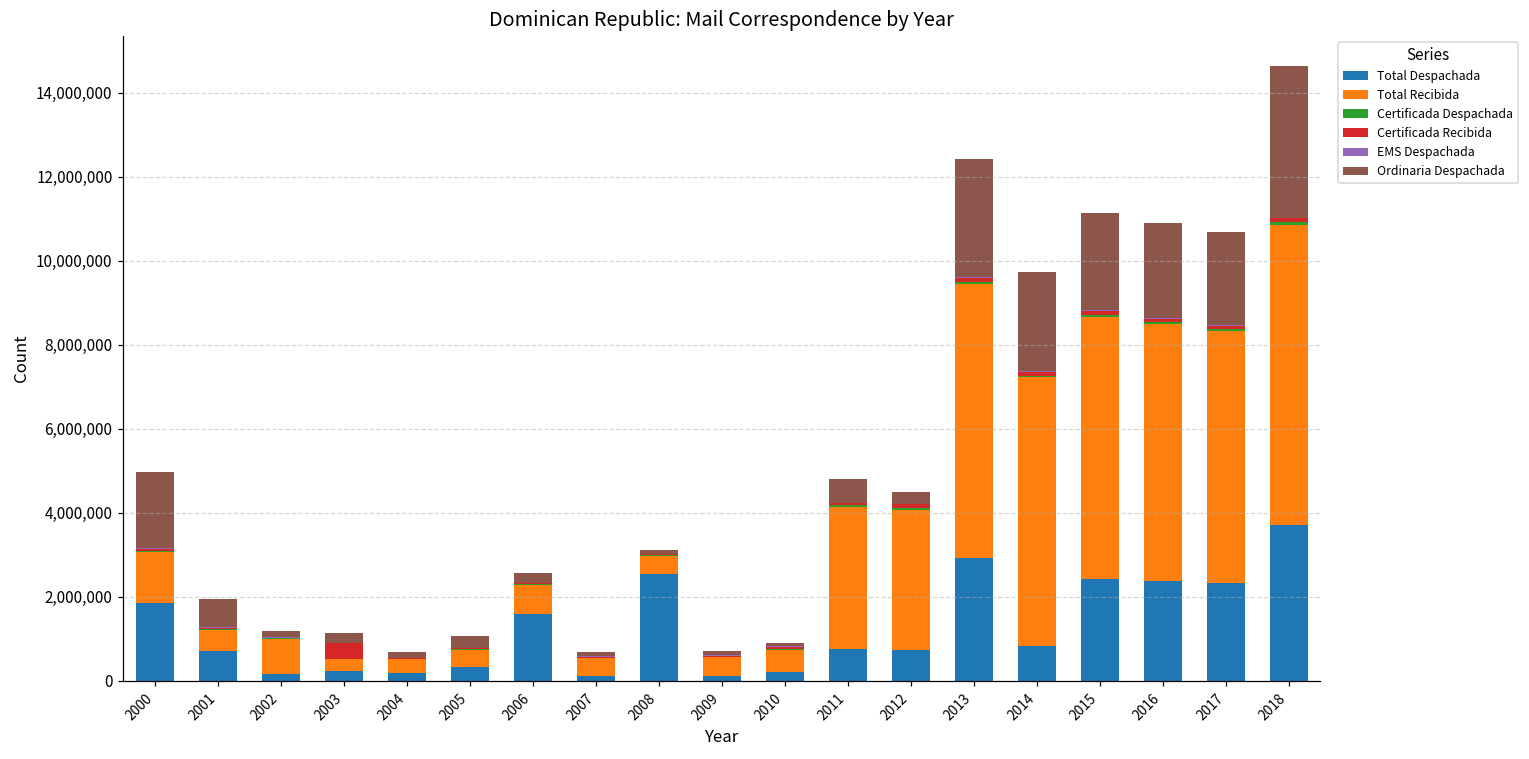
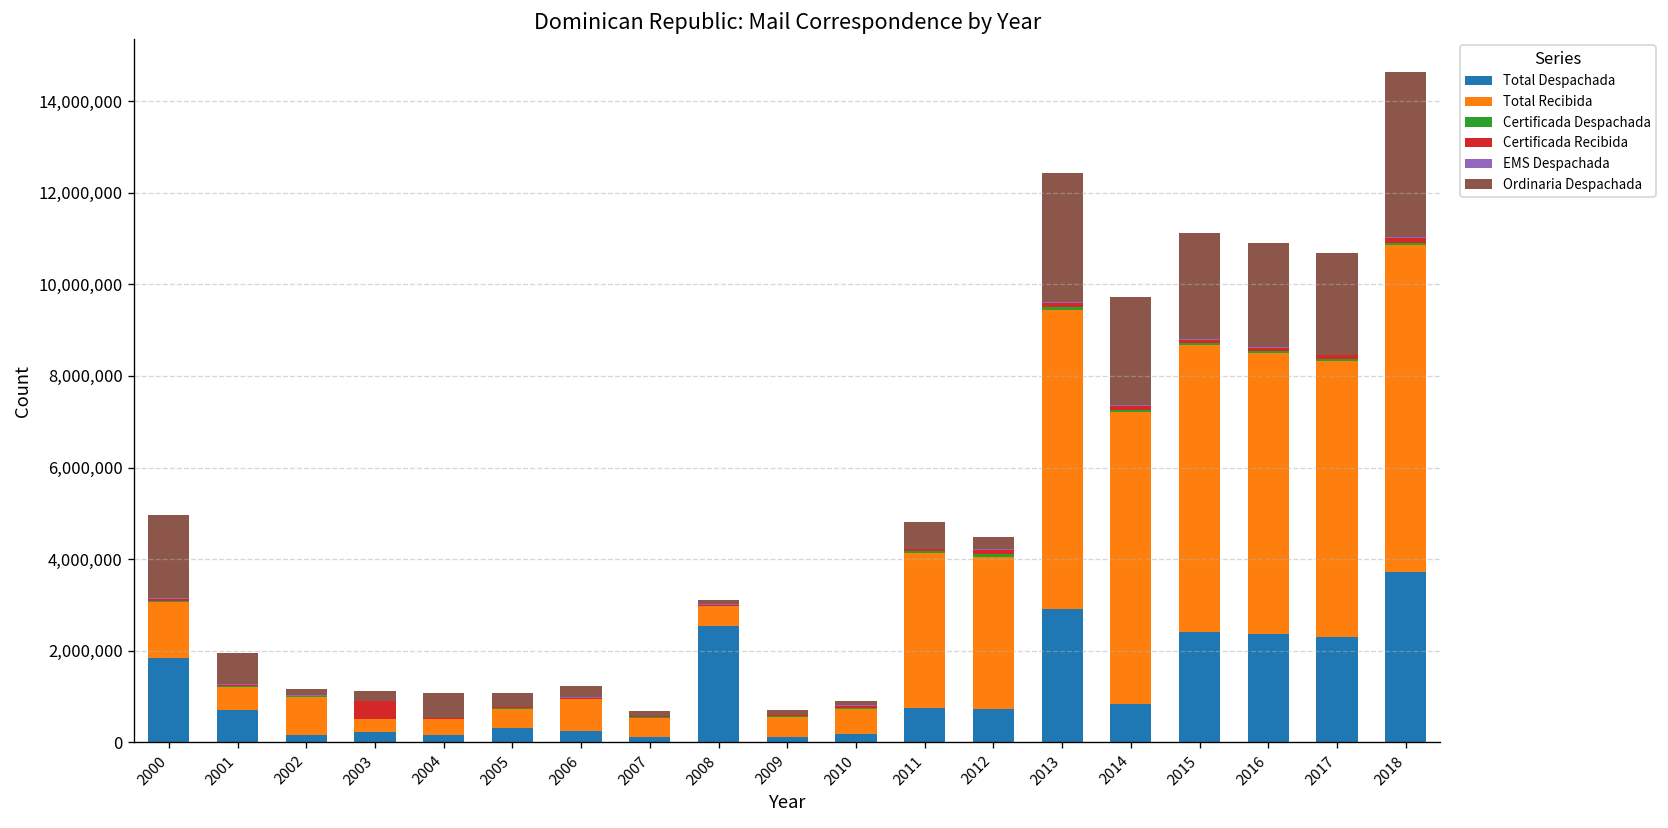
Ordinaria Despachada, 2004: 200,000 -> 500,000
Total Despachada, 2006: 1,600,000 -> 200,000
